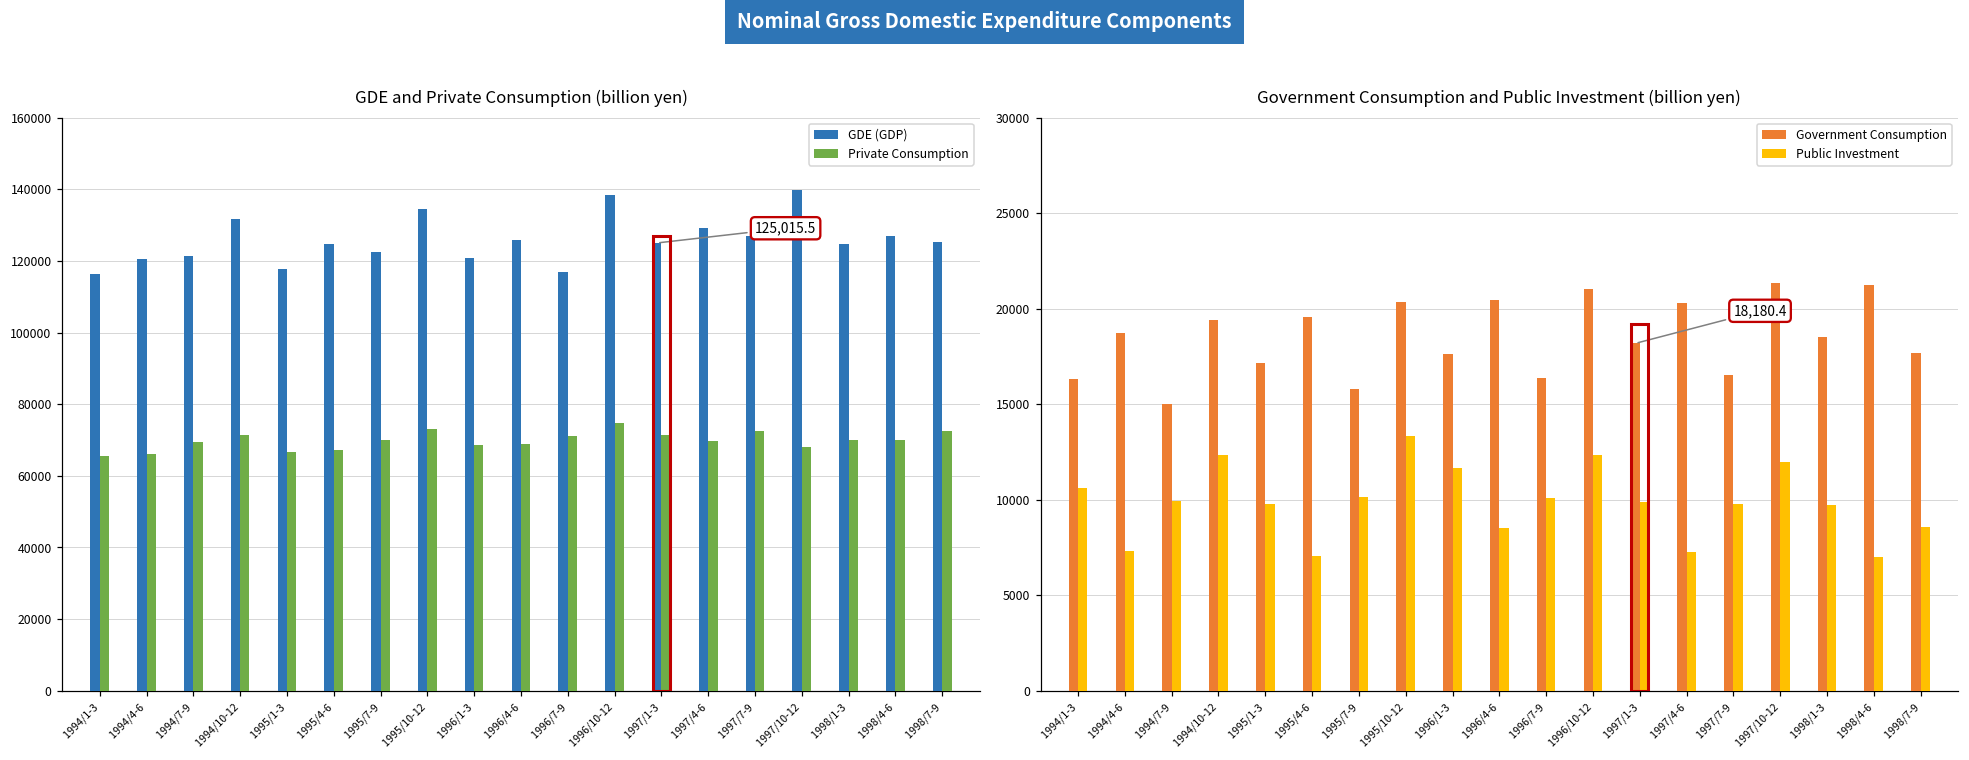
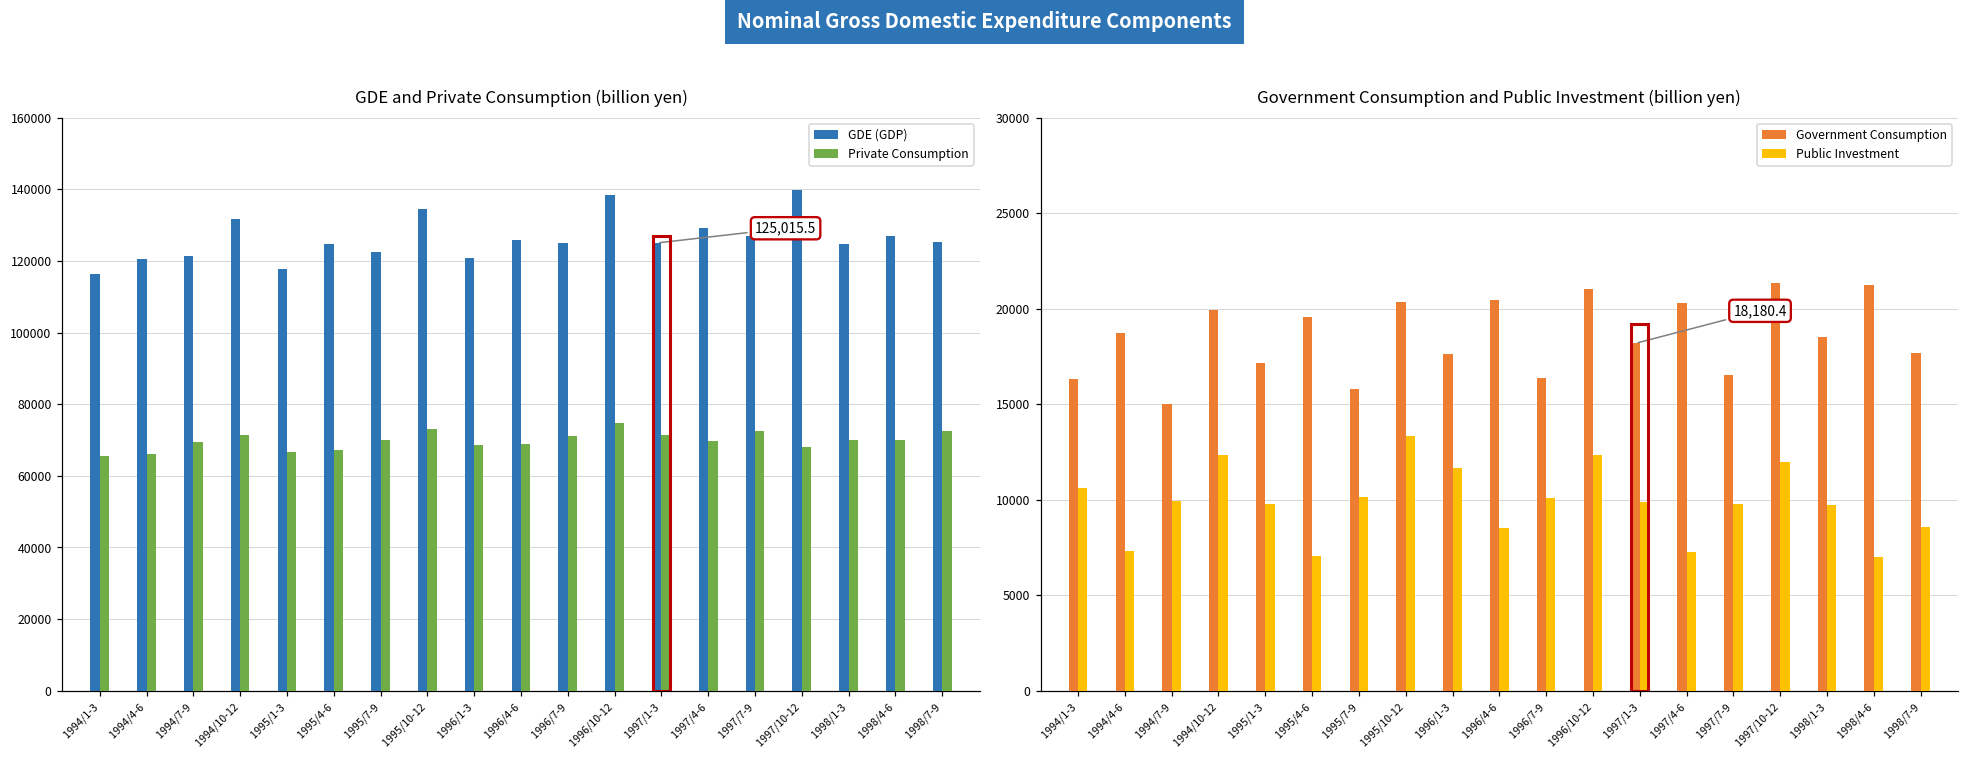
GDE and Private Consumption (billion yen), GDE (GDP), 1996/7-9: 117000 -> 125000
Government Consumption and Public Investment (billion yen), Government Consumption, 1994/10-12: 19400 -> 19900
